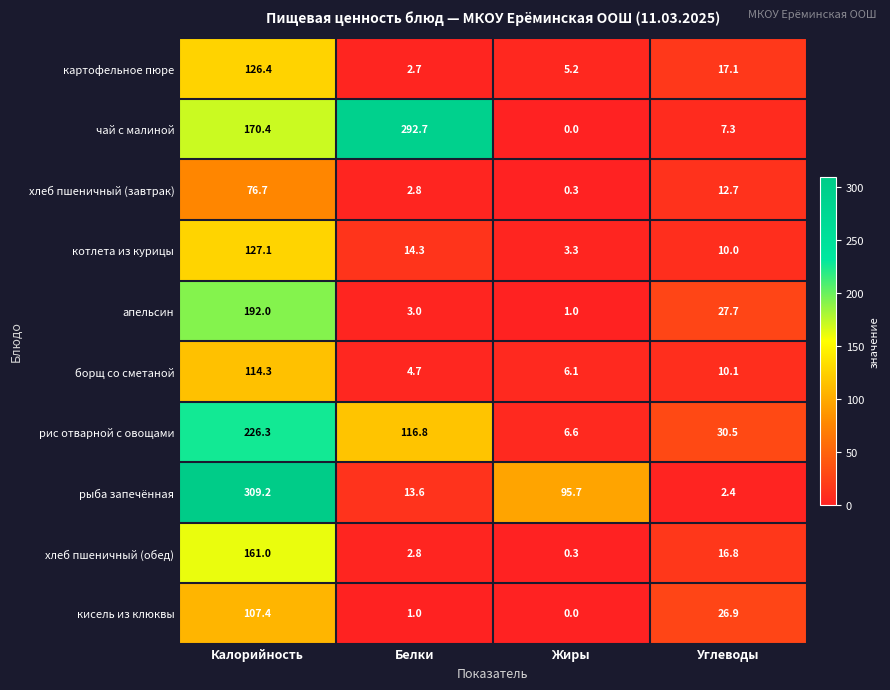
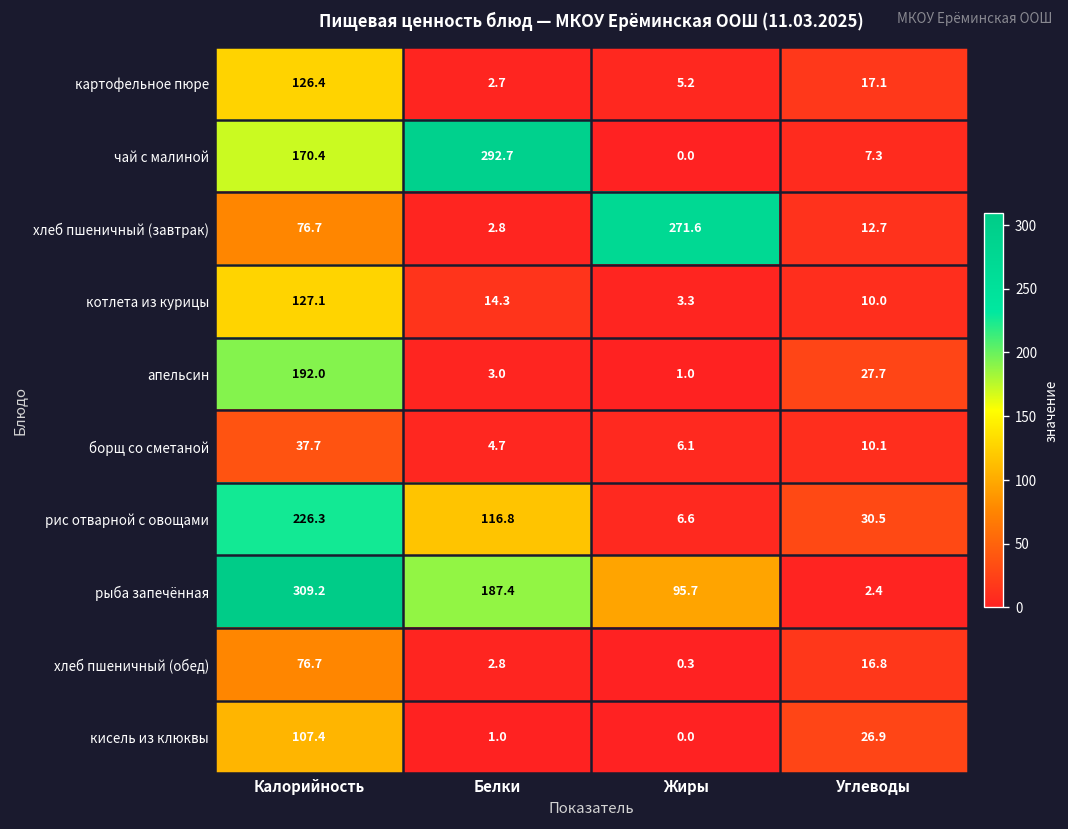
хлеб пшеничный (завтрак), Жиры: 0.3 -> 271.6
борщ со сметаной, Калорийность: 114.3 -> 37.7
рыба запечённая, Белки: 13.6 -> 187.4
хлеб пшеничный (обед), Калорийность: 161.0 -> 76.7
